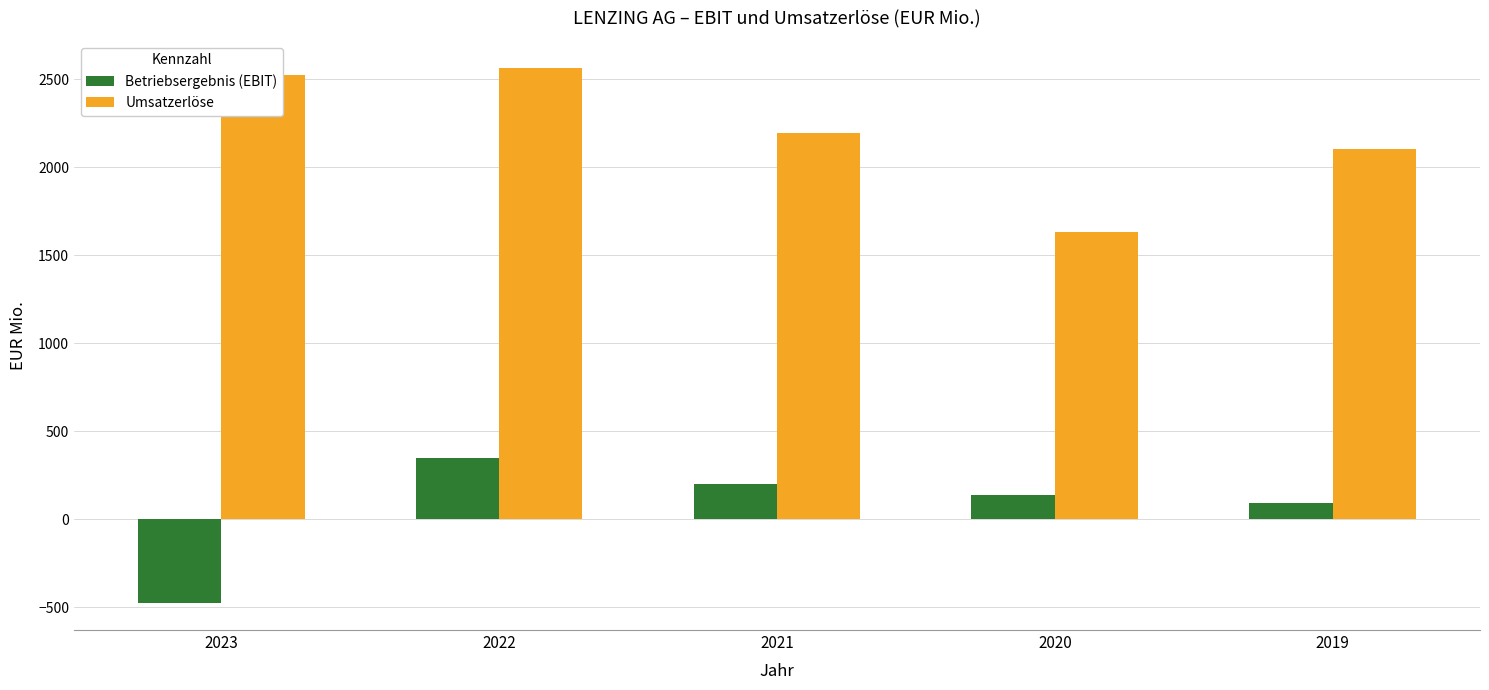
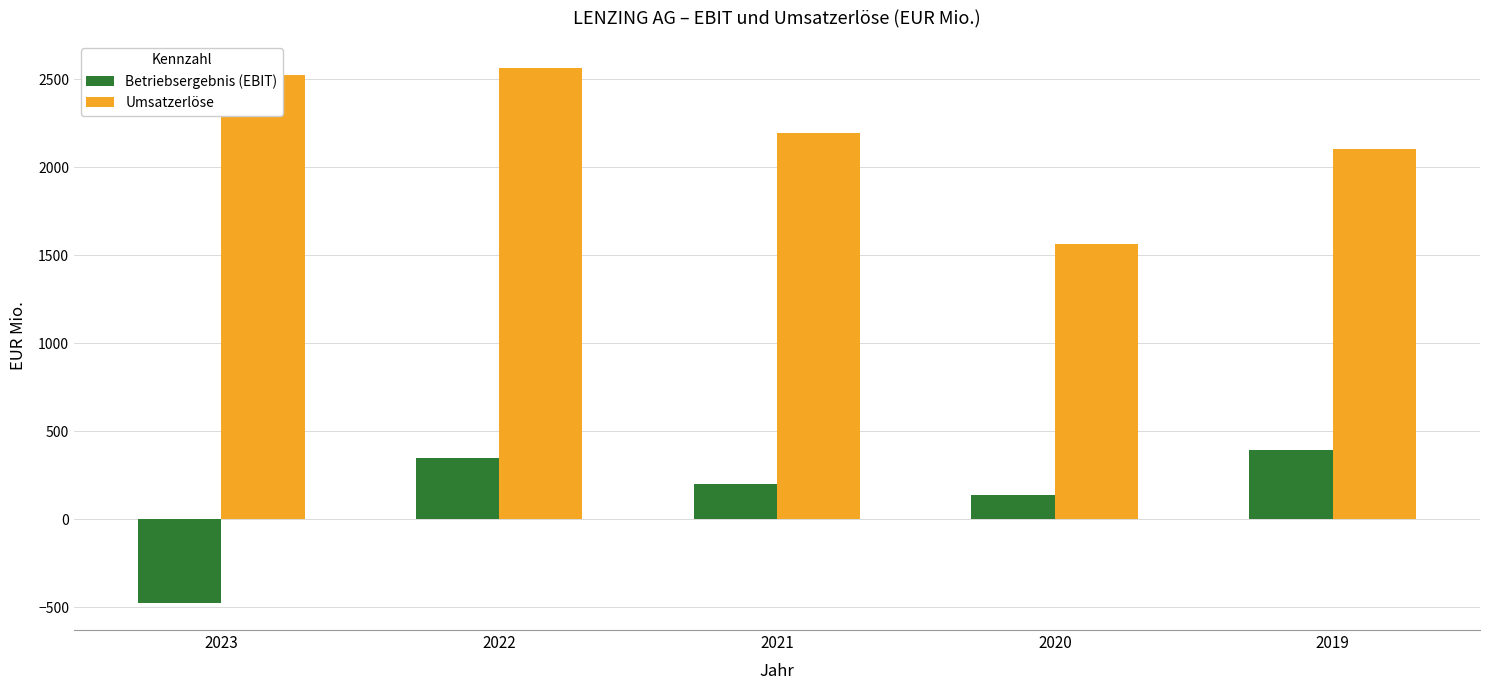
Umsatzerlöse, 2020: 1630 -> 1570
Betriebsergebnis (EBIT), 2019: 90 -> 390
